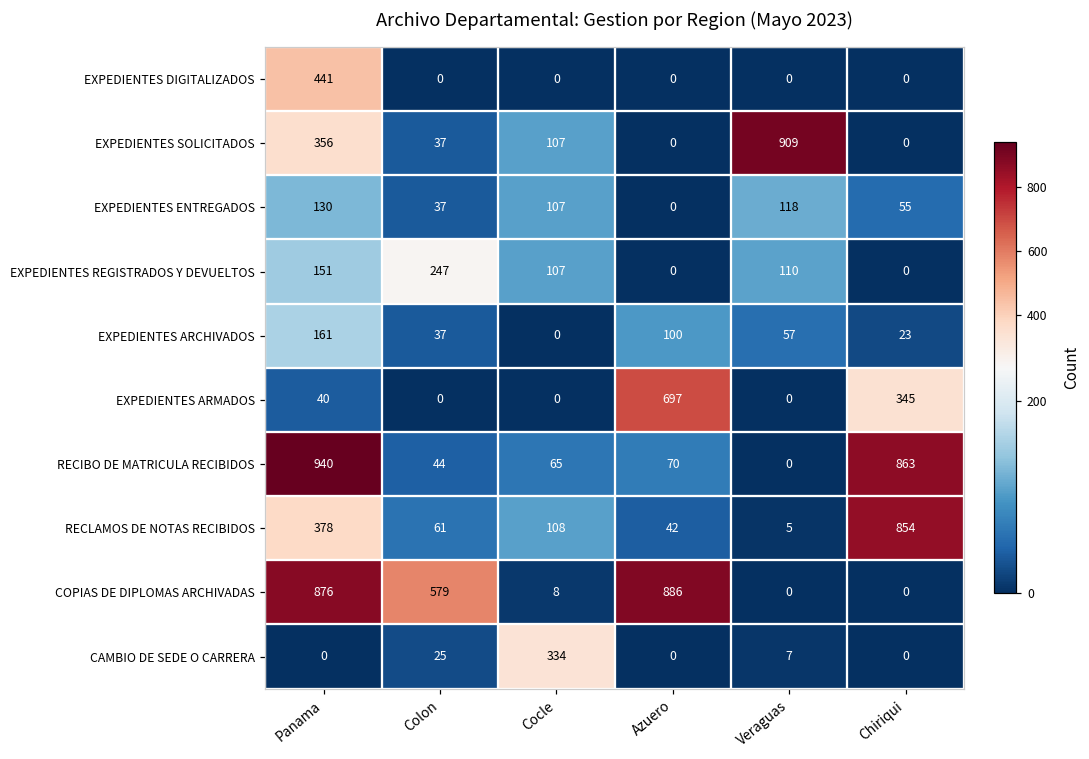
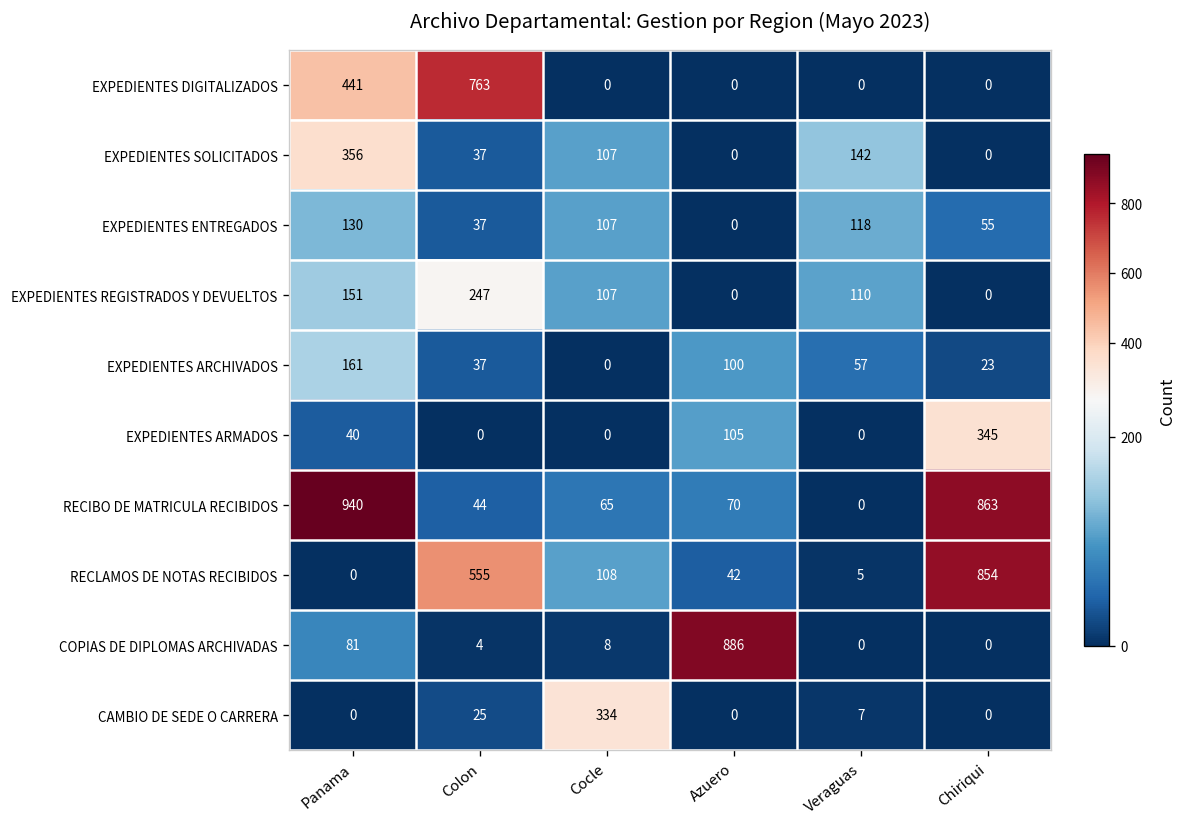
EXPEDIENTES DIGITALIZADOS, Colon: 0 -> 763
EXPEDIENTES SOLICITADOS, Veraguas: 909 -> 142
EXPEDIENTES ARMADOS, Azuero: 697 -> 105
RECLAMOS DE NOTAS RECIBIDOS, Panama: 378 -> 0
RECLAMOS DE NOTAS RECIBIDOS, Colon: 61 -> 555
COPIAS DE DIPLOMAS ARCHIVADAS, Panama: 876 -> 81
COPIAS DE DIPLOMAS ARCHIVADAS, Colon: 579 -> 4
